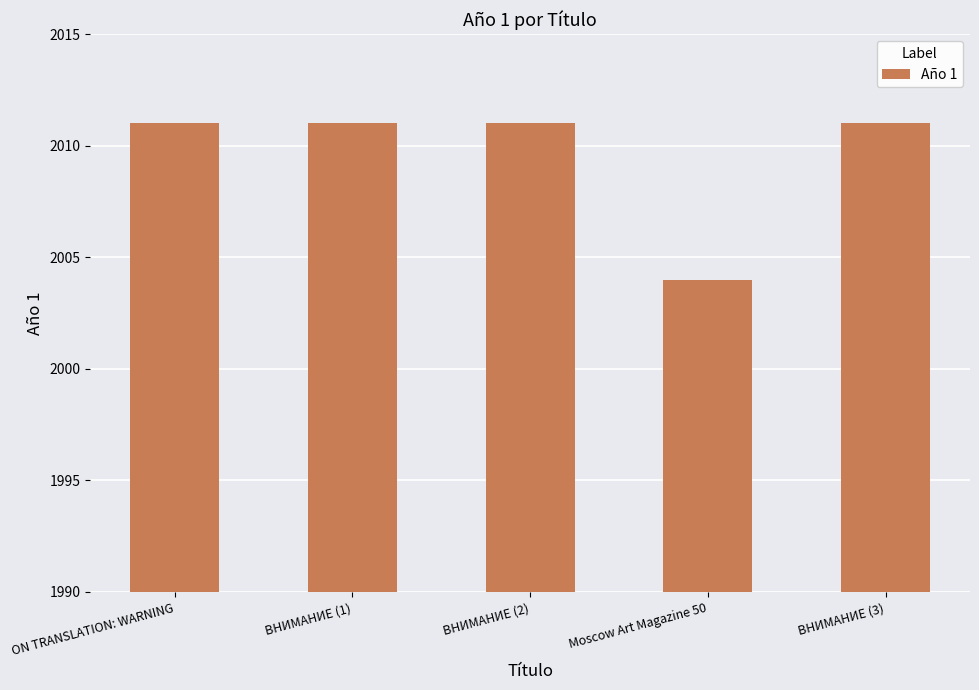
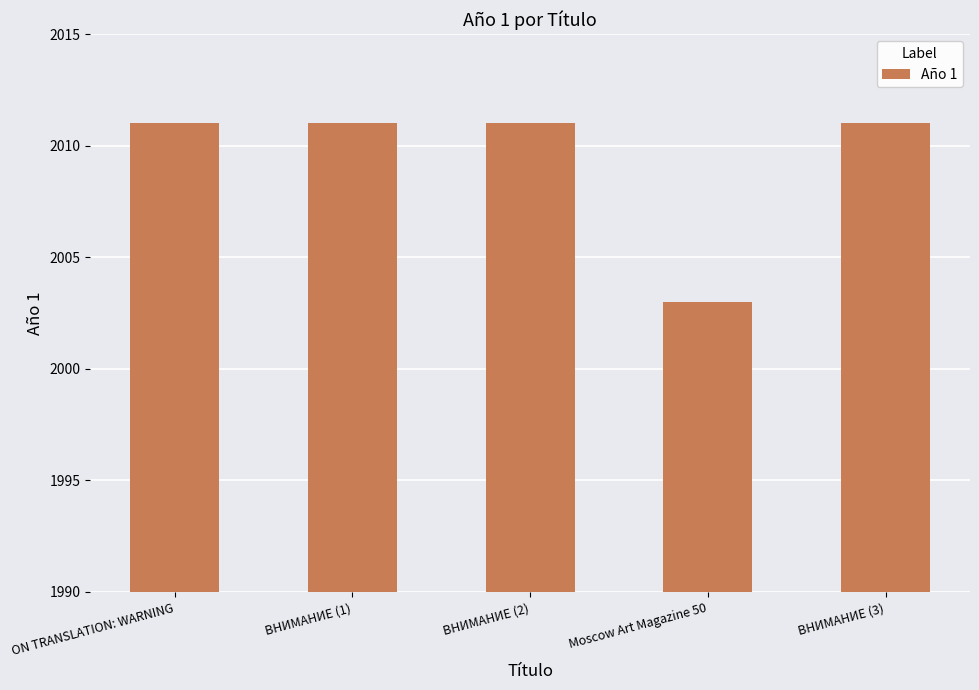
Moscow Art Magazine 50: 2004 -> 2003
